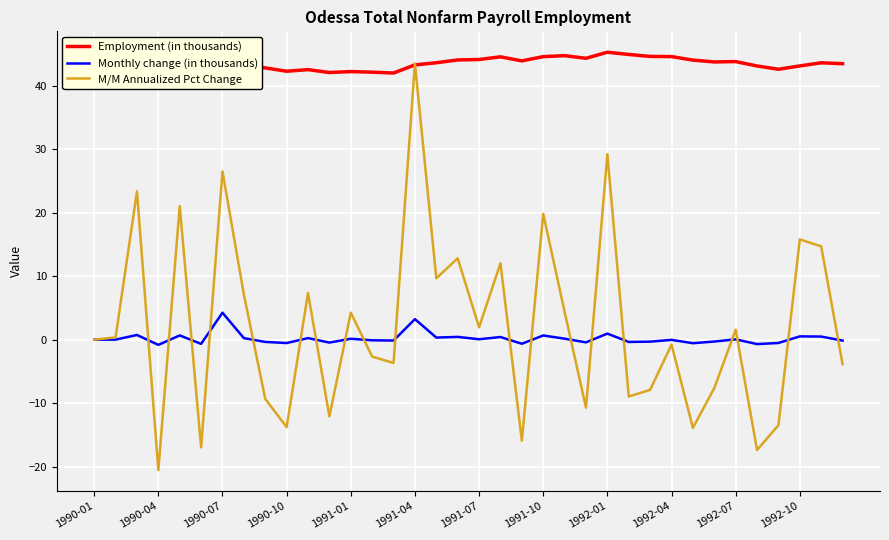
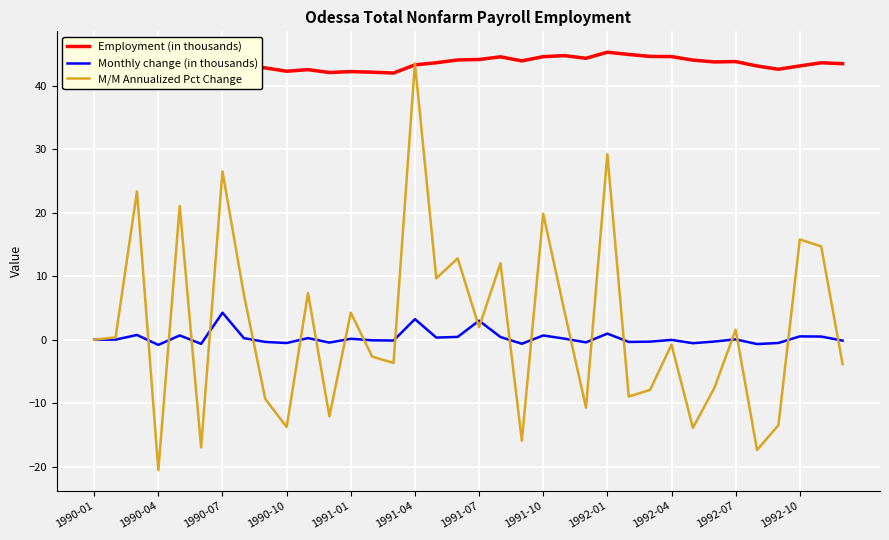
Monthly change (in thousands), 1991-07: 0 -> 3
